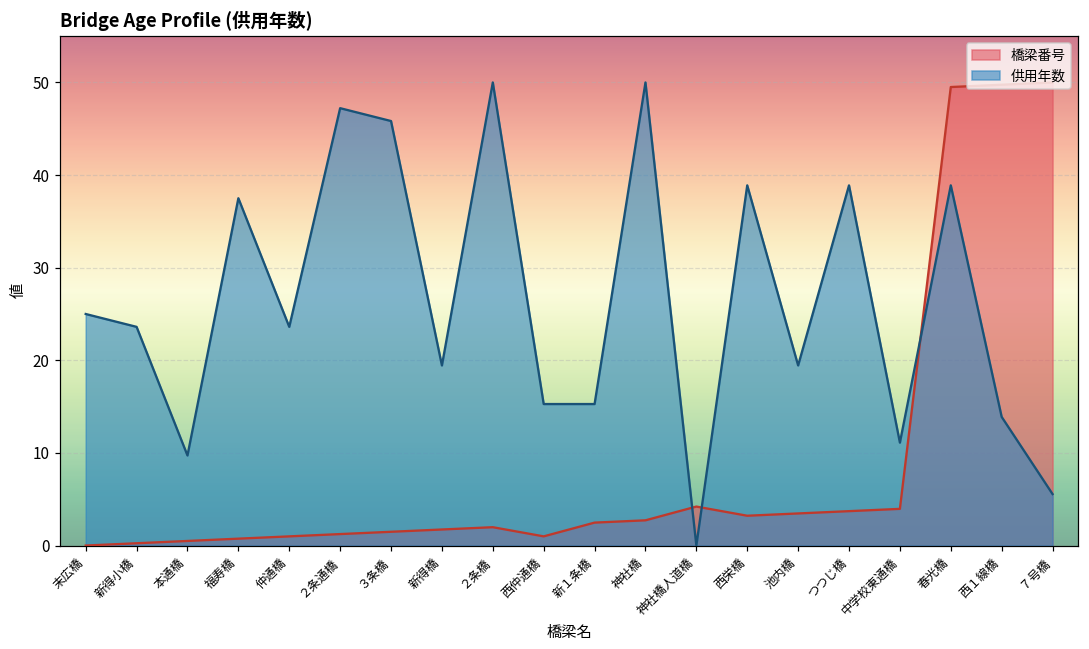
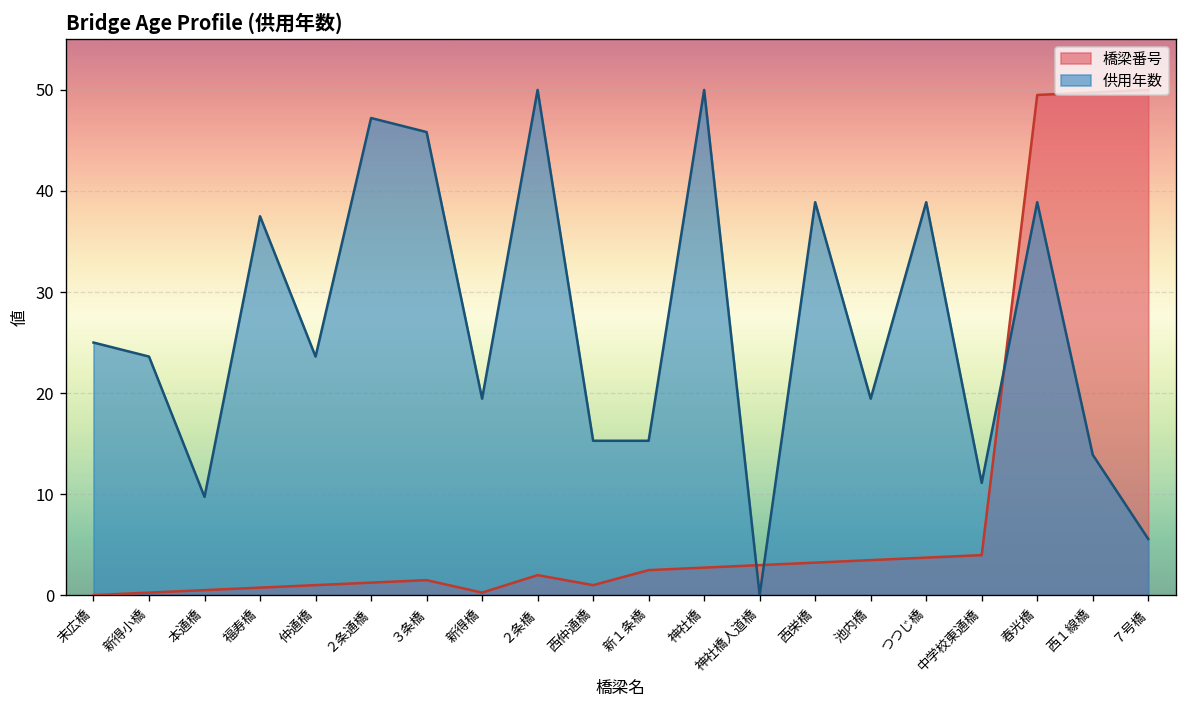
橋梁番号, 新得橋: 2 -> 0
橋梁番号, 神社橋人道橋: 4 -> 3
